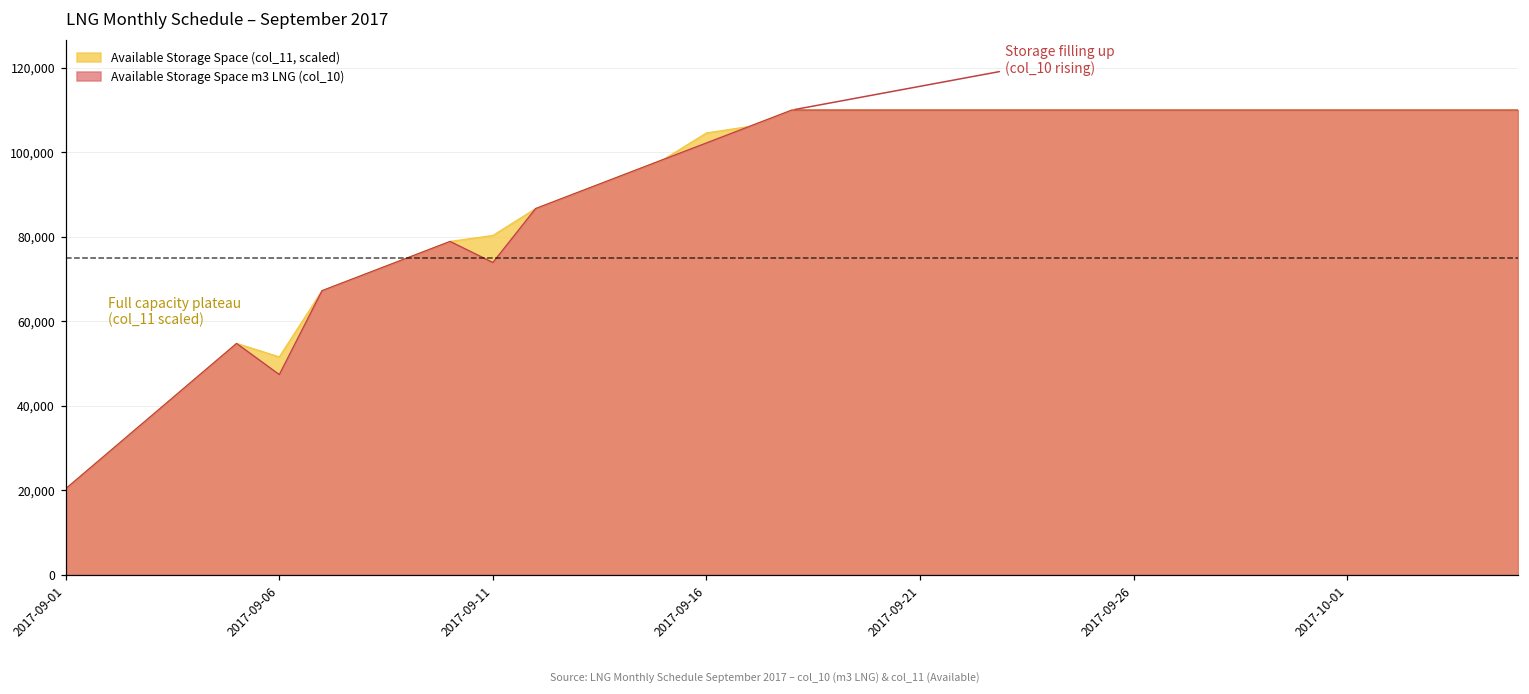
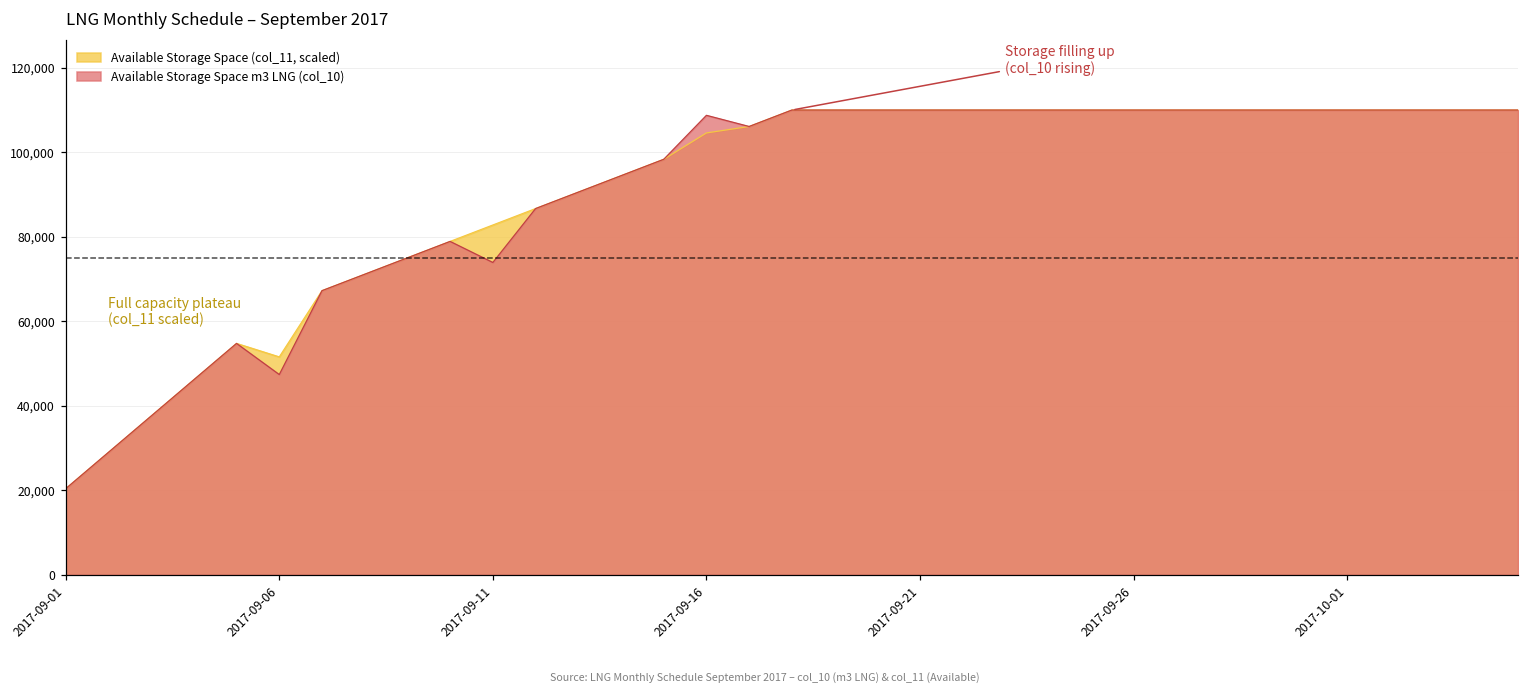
Available Storage Space (col_11, scaled), 2017-09-11: 80,000 -> 83,000
Available Storage Space m3 LNG (col_10), 2017-09-16: 102,000 -> 109,000
